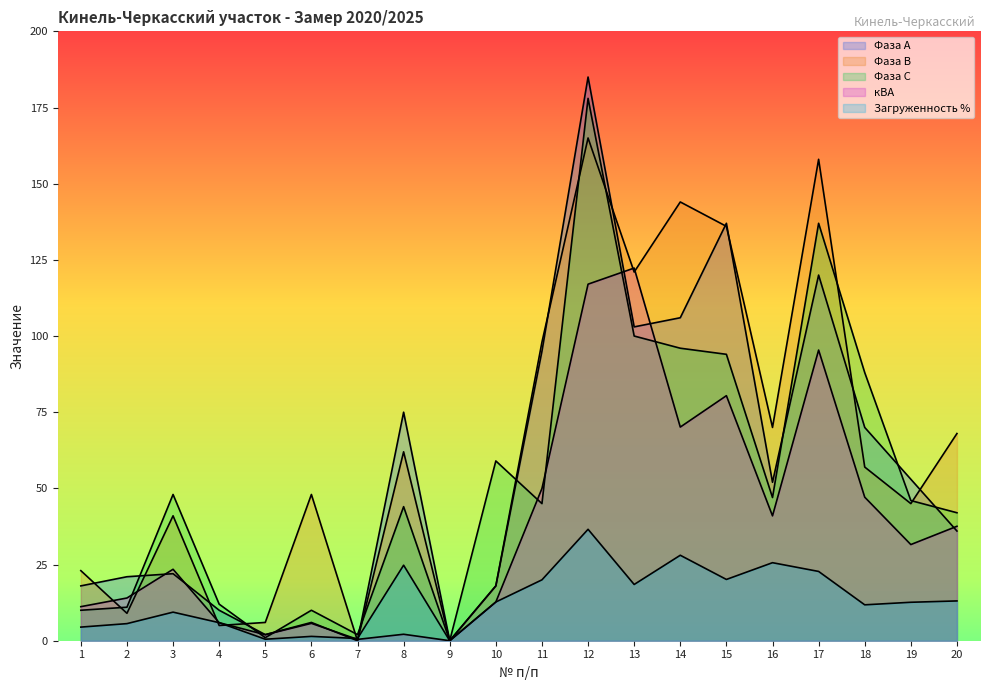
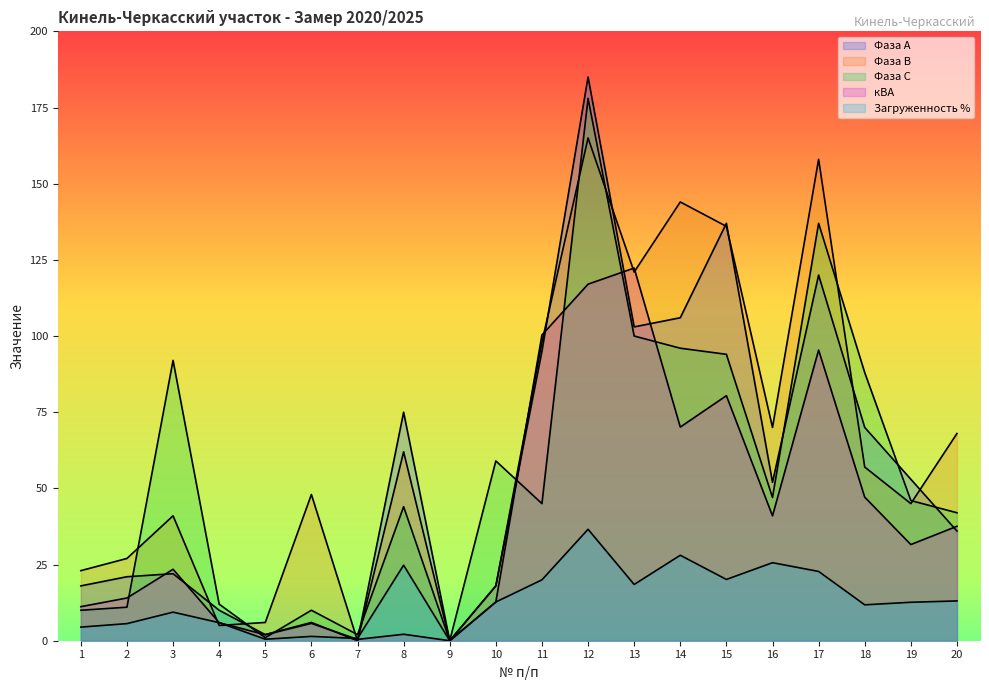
Фаза В, 2: 9 -> 27
Фаза С, 3: 48 -> 92
кВА, 11: 50 -> 100
